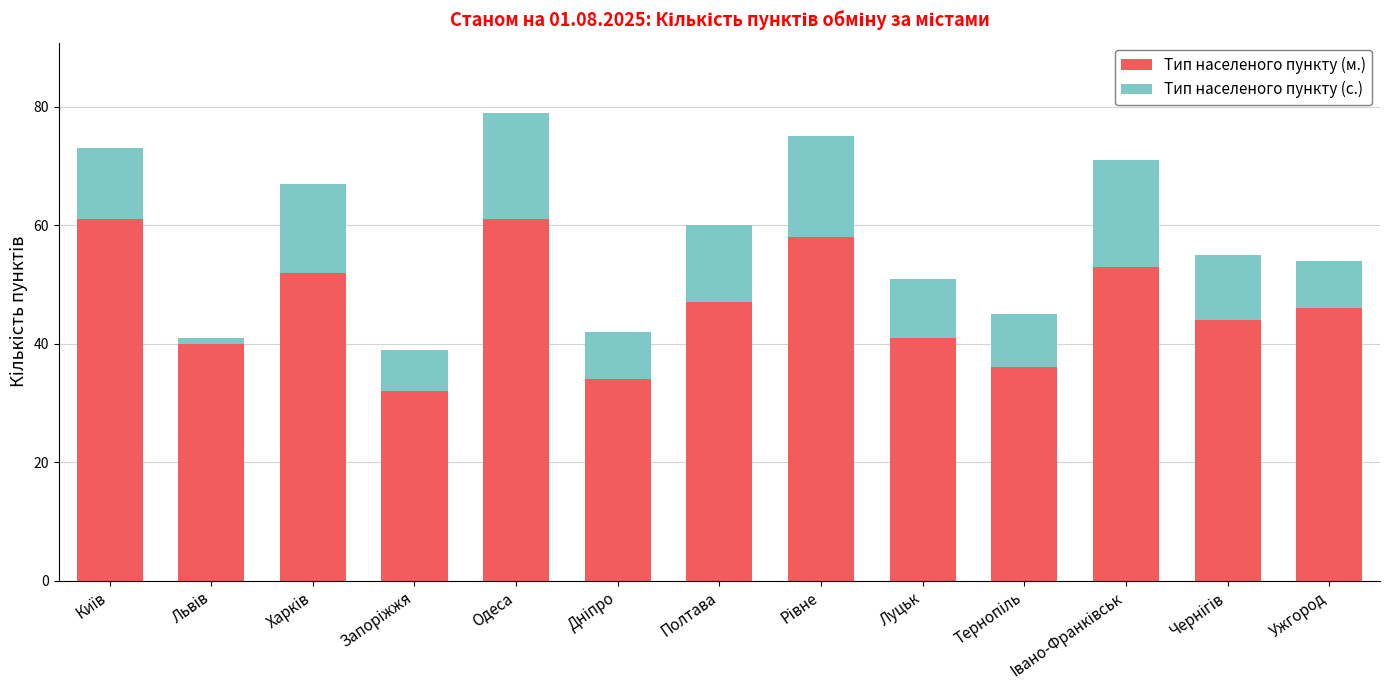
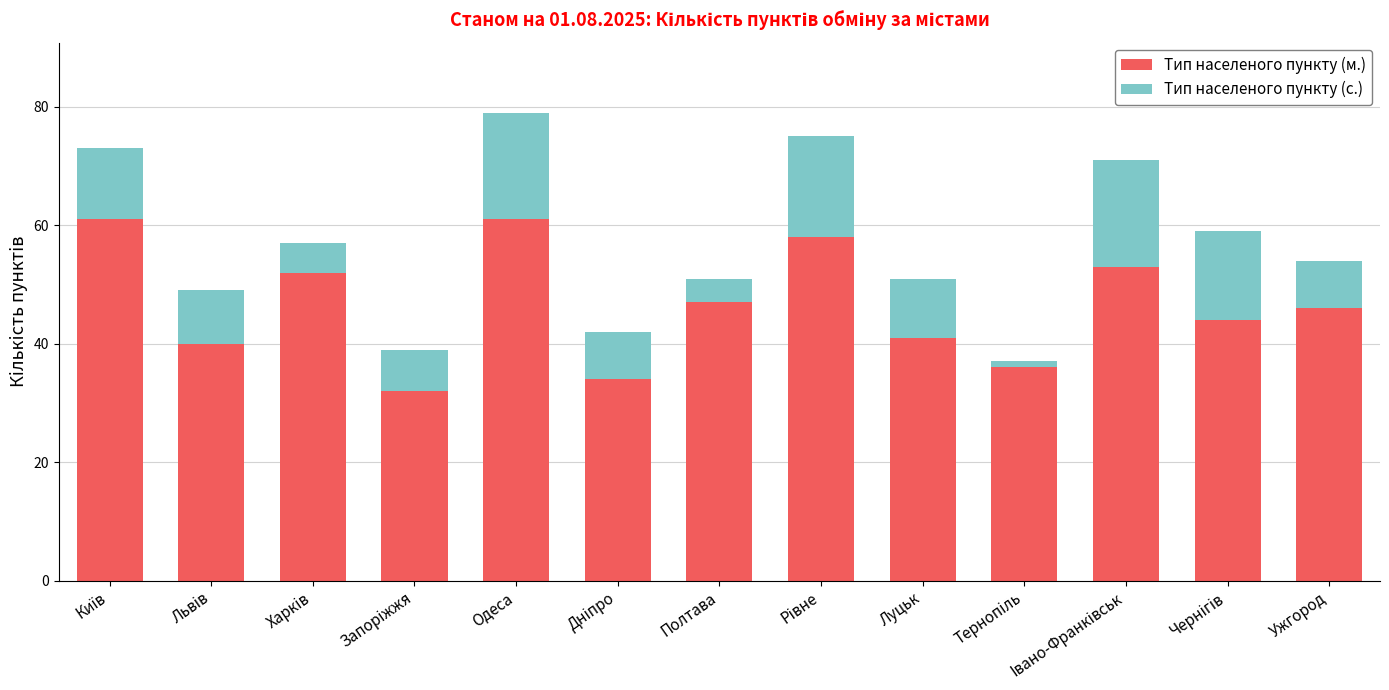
Тип населеного пункту (с.), Львів: 1 -> 9
Тип населеного пункту (с.), Харків: 15 -> 5
Тип населеного пункту (с.), Полтава: 13 -> 4
Тип населеного пункту (с.), Тернопіль: 9 -> 1
Тип населеного пункту (с.), Чернігів: 11 -> 15
